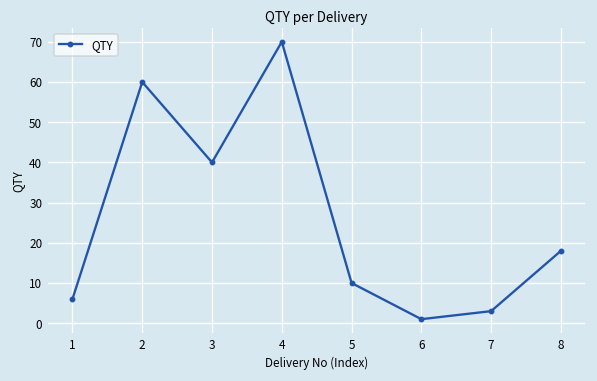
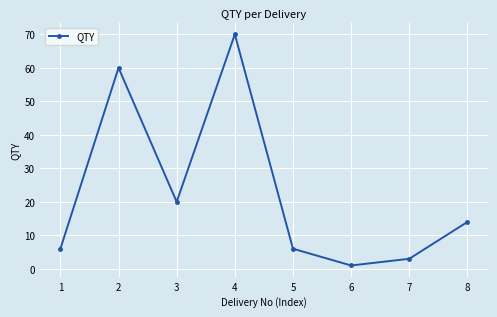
3: 40 -> 20
5: 10 -> 6
8: 18 -> 14
